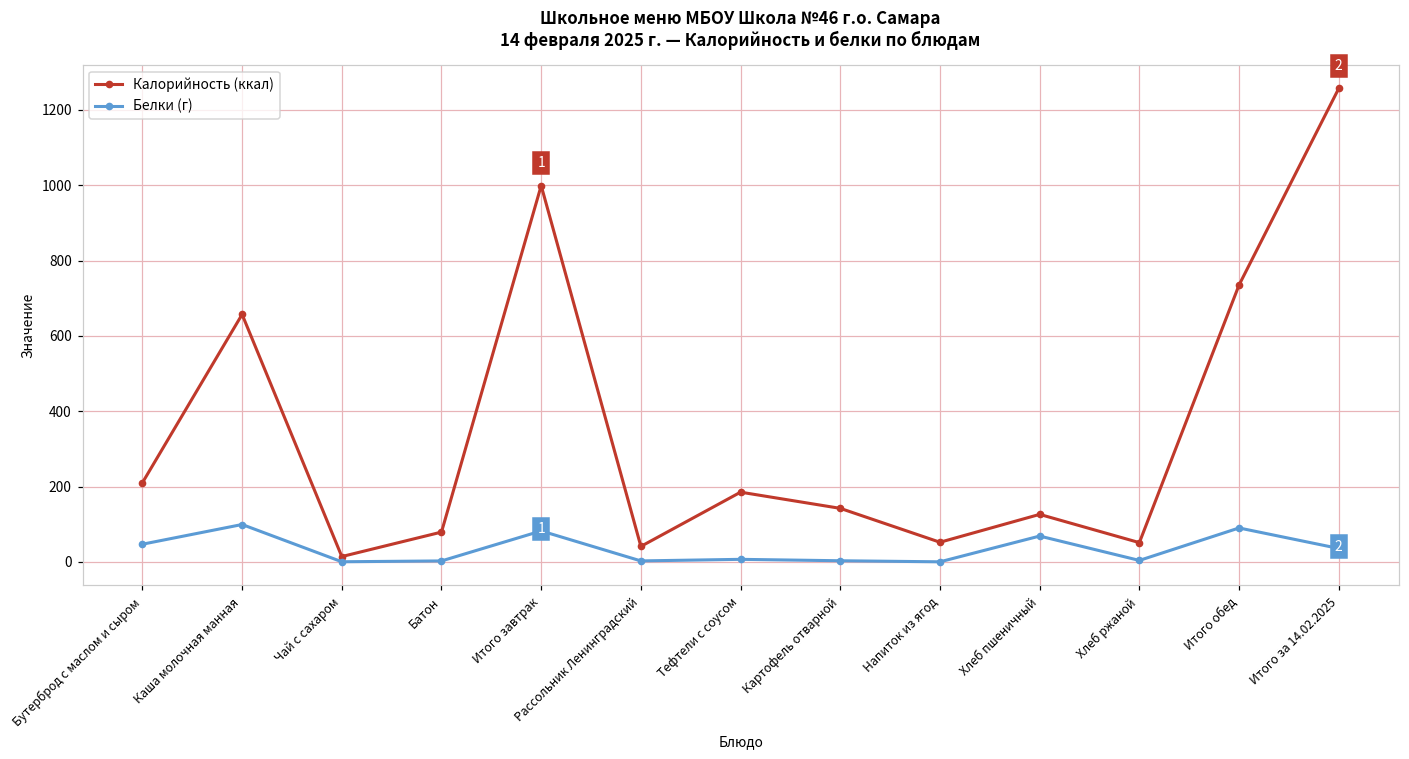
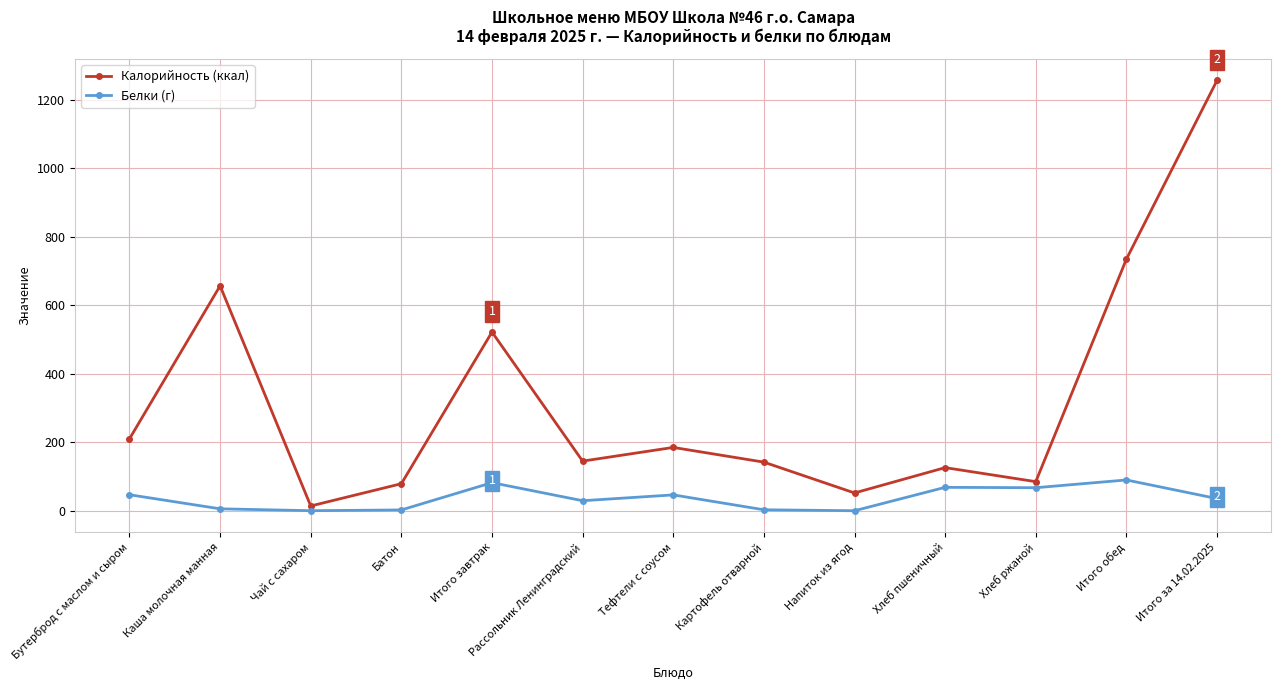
Белки (г), Каша молочная манная: 100 -> 10
Калорийность (ккал), Итого завтрак: 1000 -> 520
Калорийность (ккал), Рассольник Ленинградский: 40 -> 150
Белки (г), Рассольник Ленинградский: 0 -> 30
Белки (г), Тефтели с соусом: 10 -> 50
Калорийность (ккал), Хлеб ржаной: 50 -> 90
Белки (г), Хлеб ржаной: 0 -> 70
